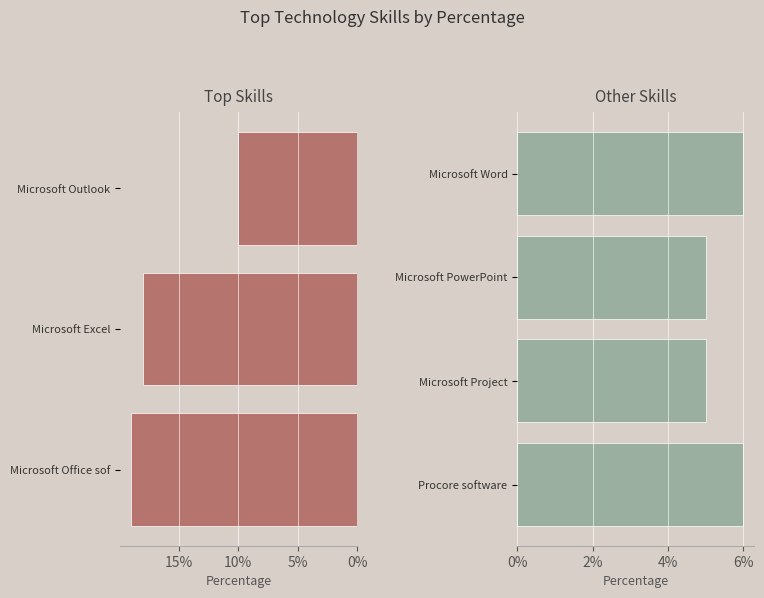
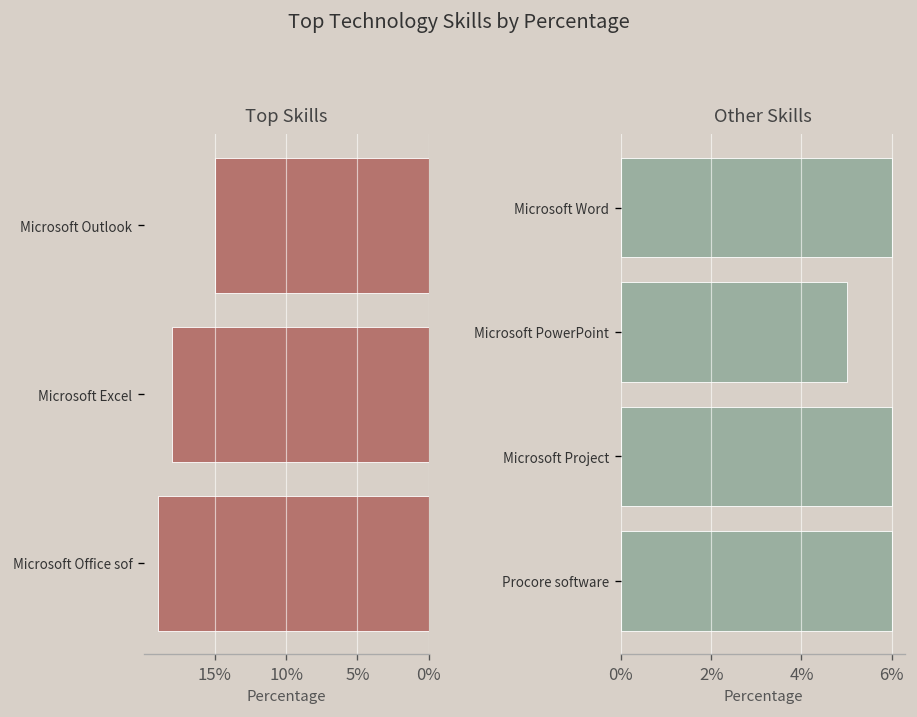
Top Skills, Microsoft Outlook: 10% -> 15%
Other Skills, Microsoft Project: 5% -> 6%
